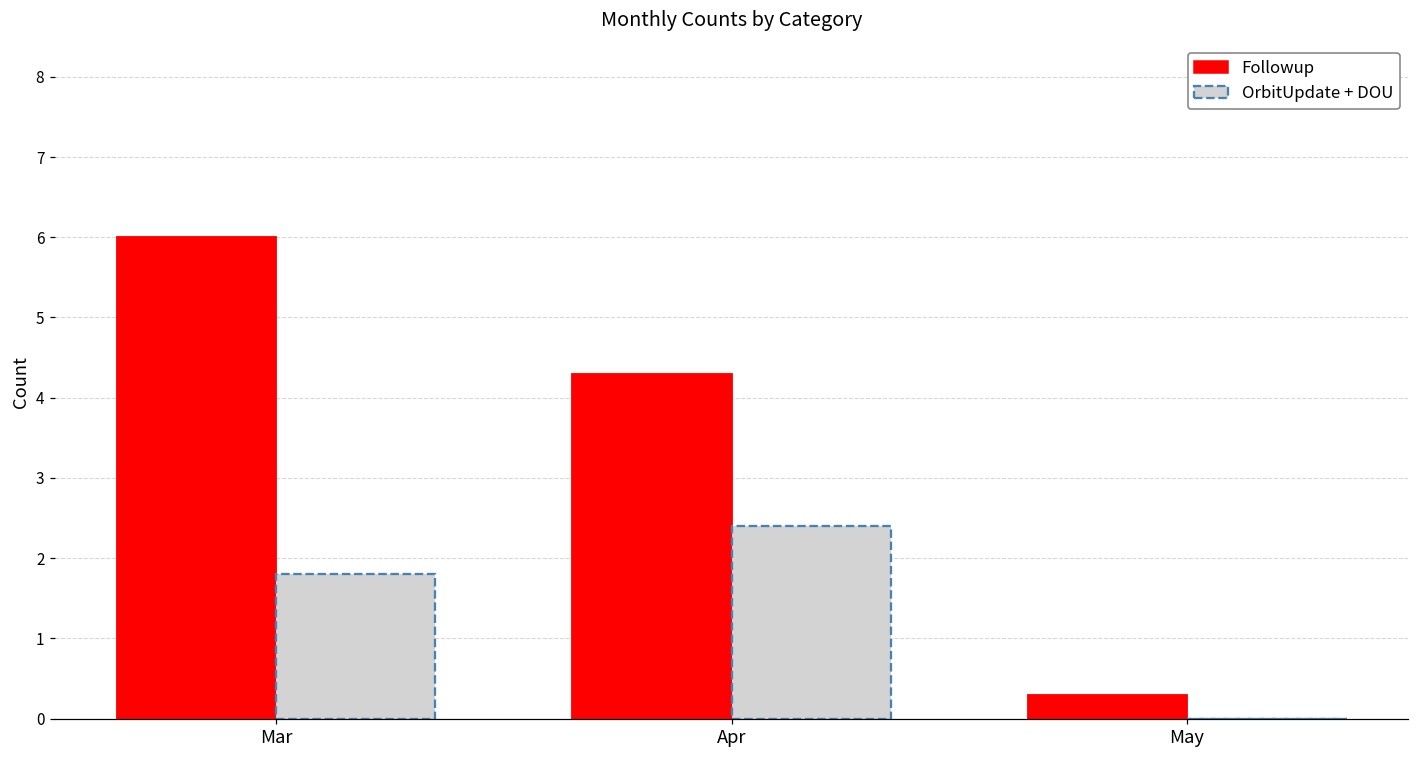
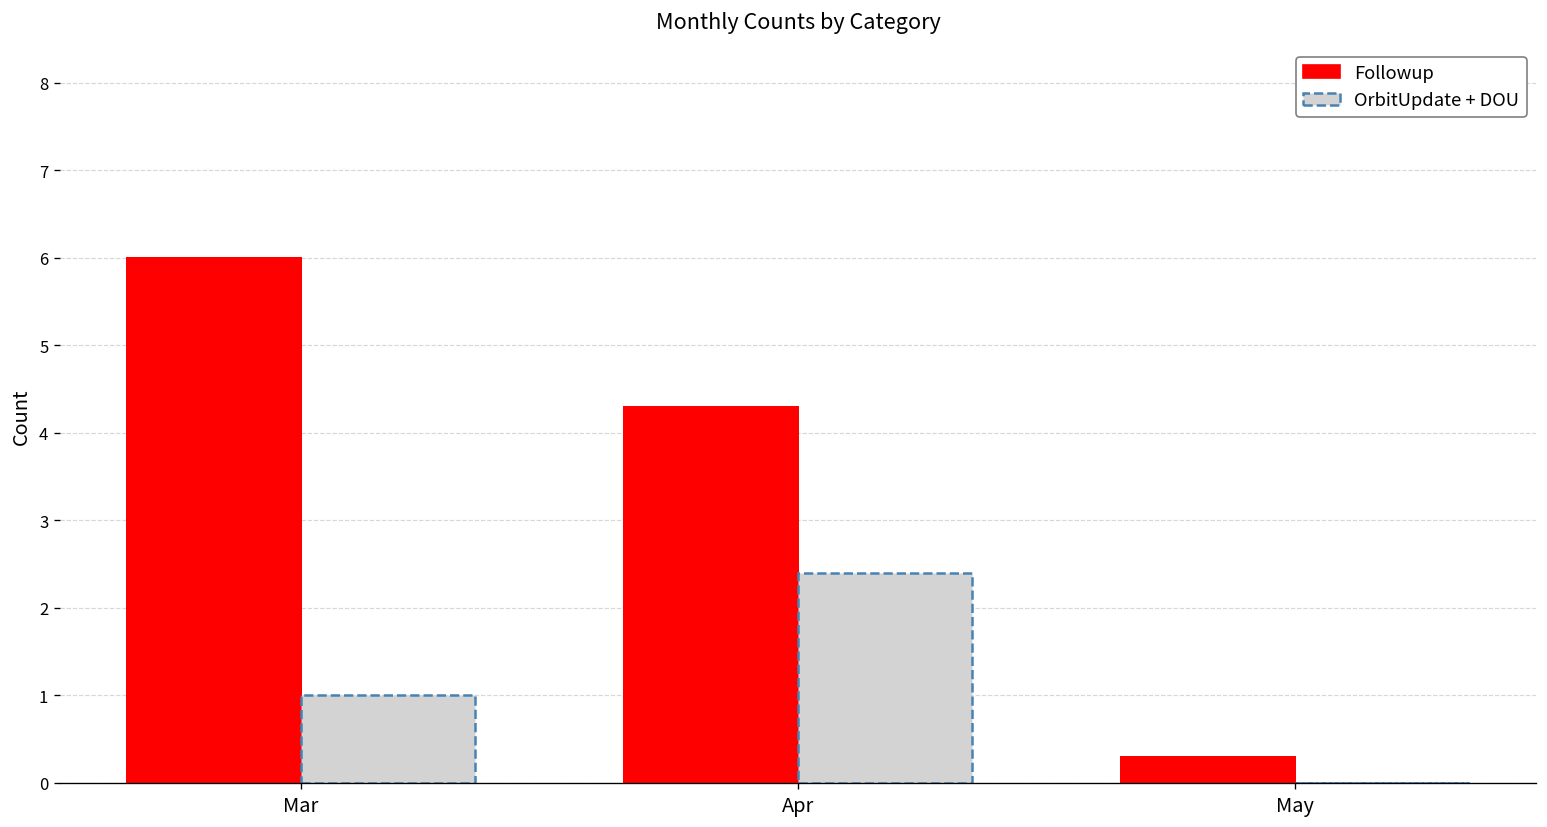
OrbitUpdate + DOU, Mar: 1.8 -> 1.0
